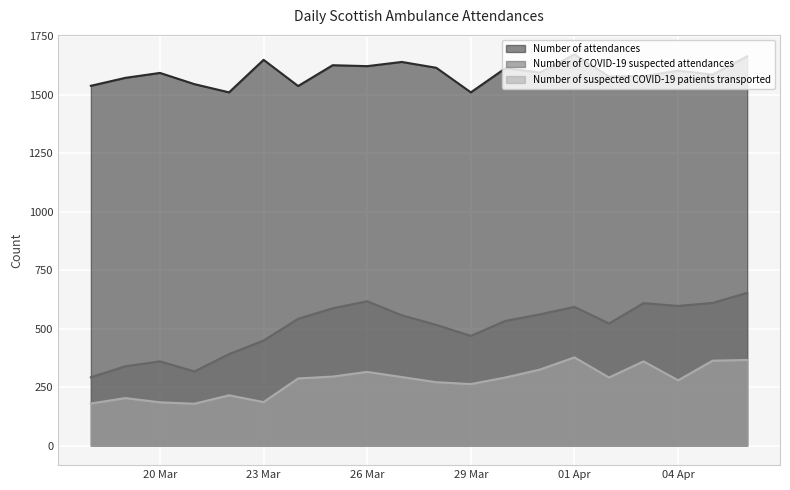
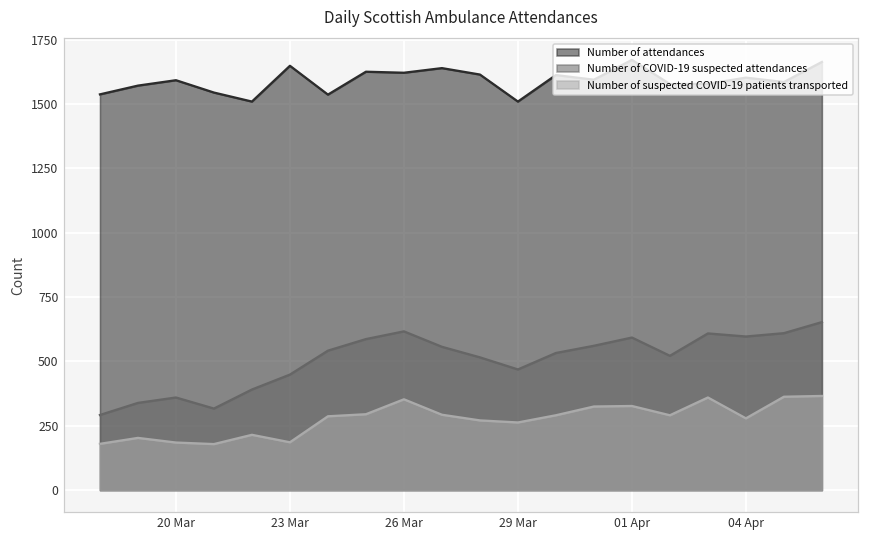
Number of suspected COVID-19 patients transported, 26 Mar: 320 -> 350
Number of suspected COVID-19 patients transported, 01 Apr: 380 -> 330
